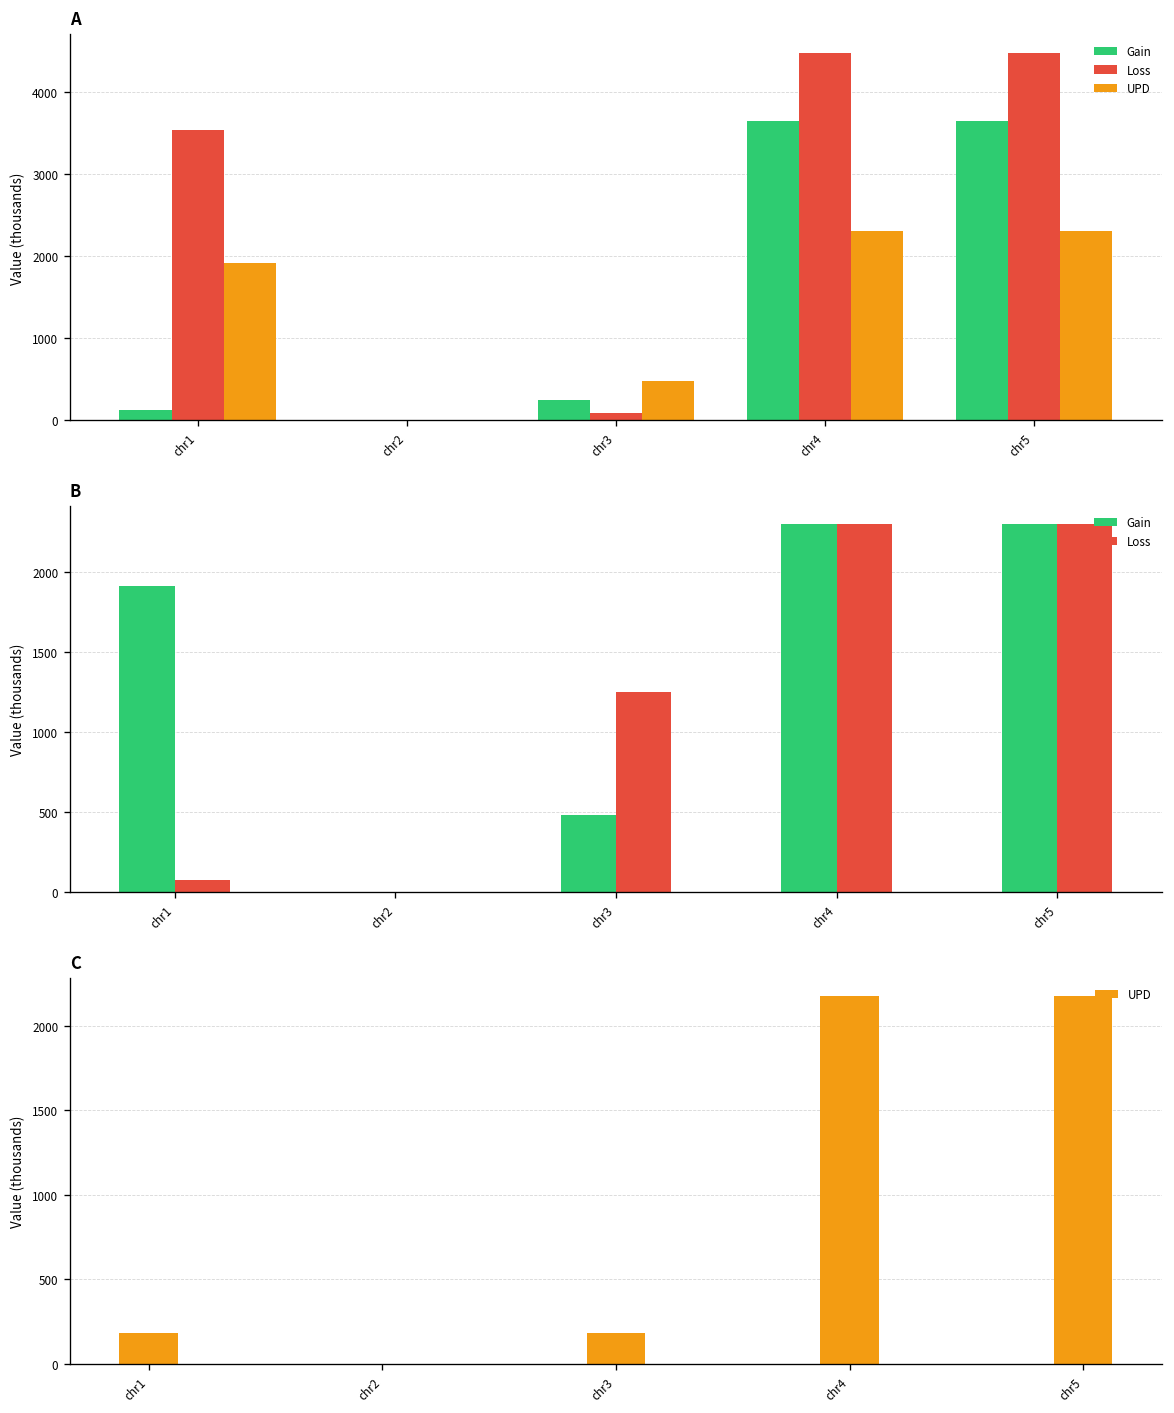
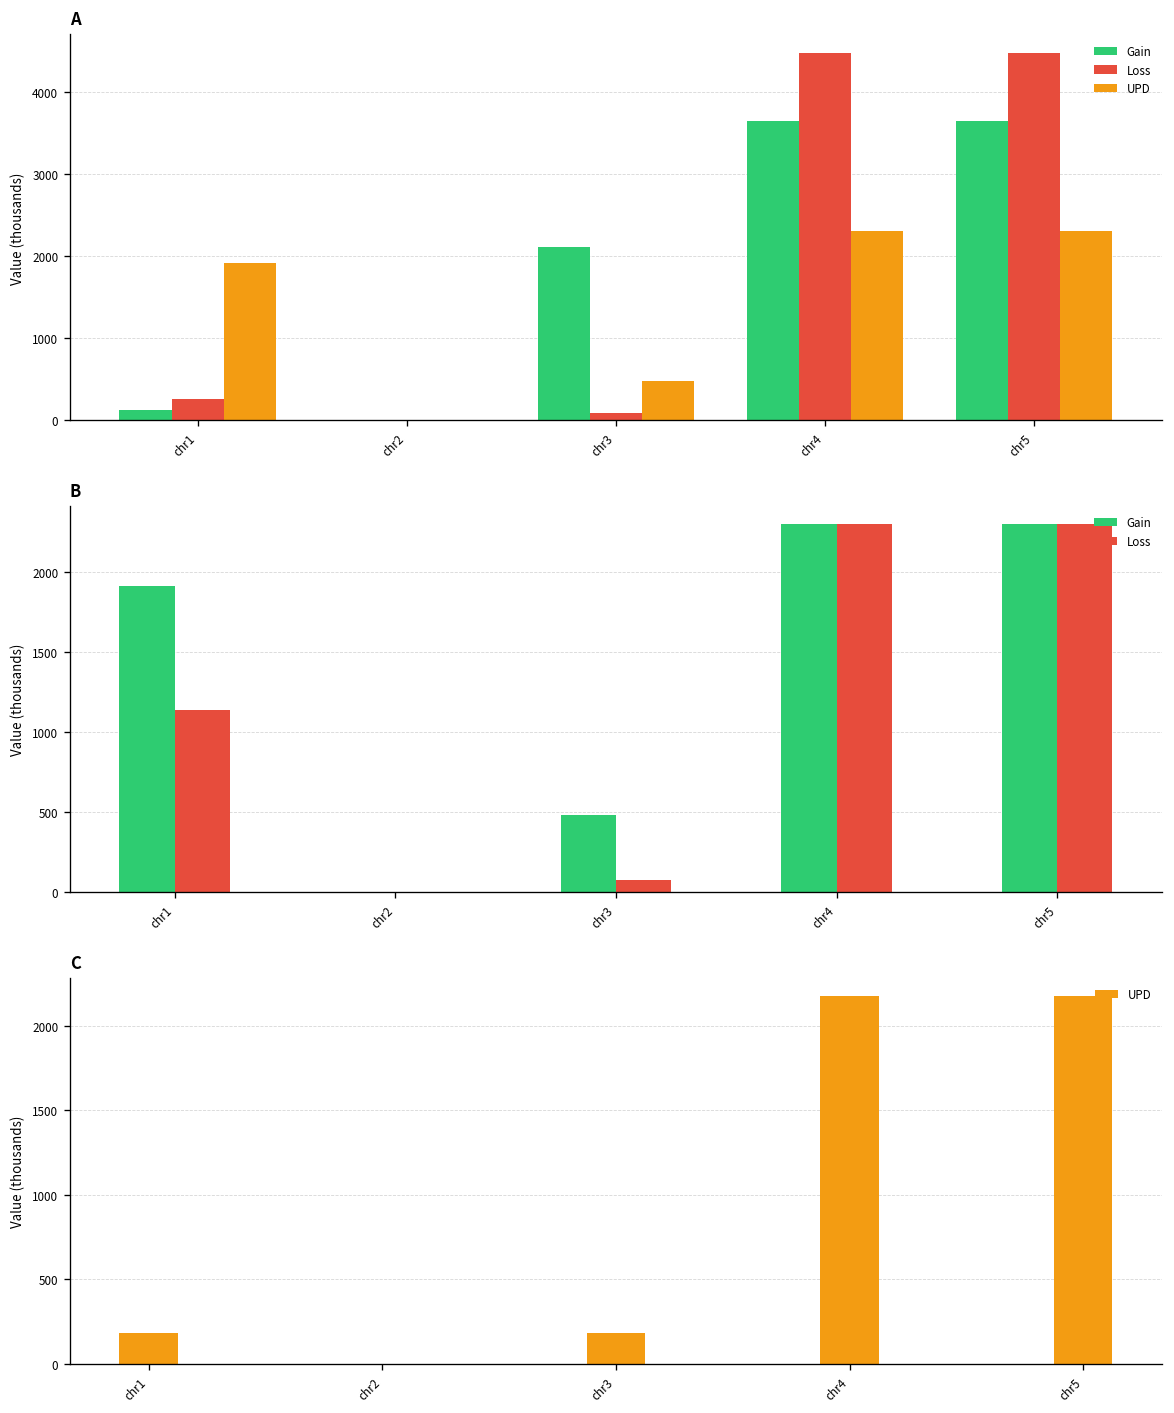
A, Loss, chr1: 3500 -> 300
A, Gain, chr3: 200 -> 2100
B, Loss, chr1: 80 -> 1140
B, Loss, chr3: 1250 -> 80
